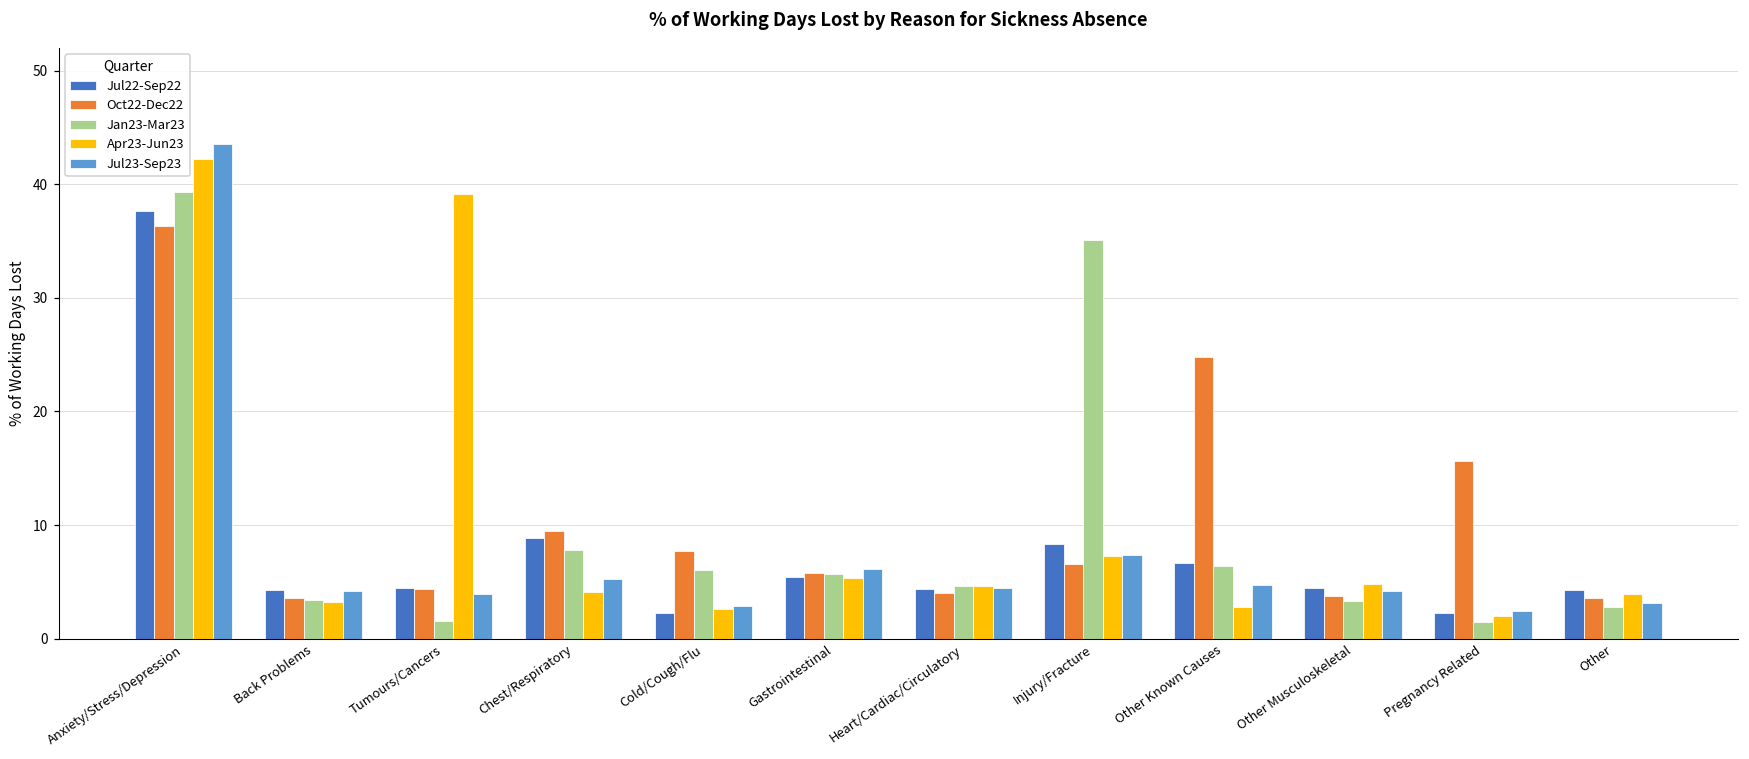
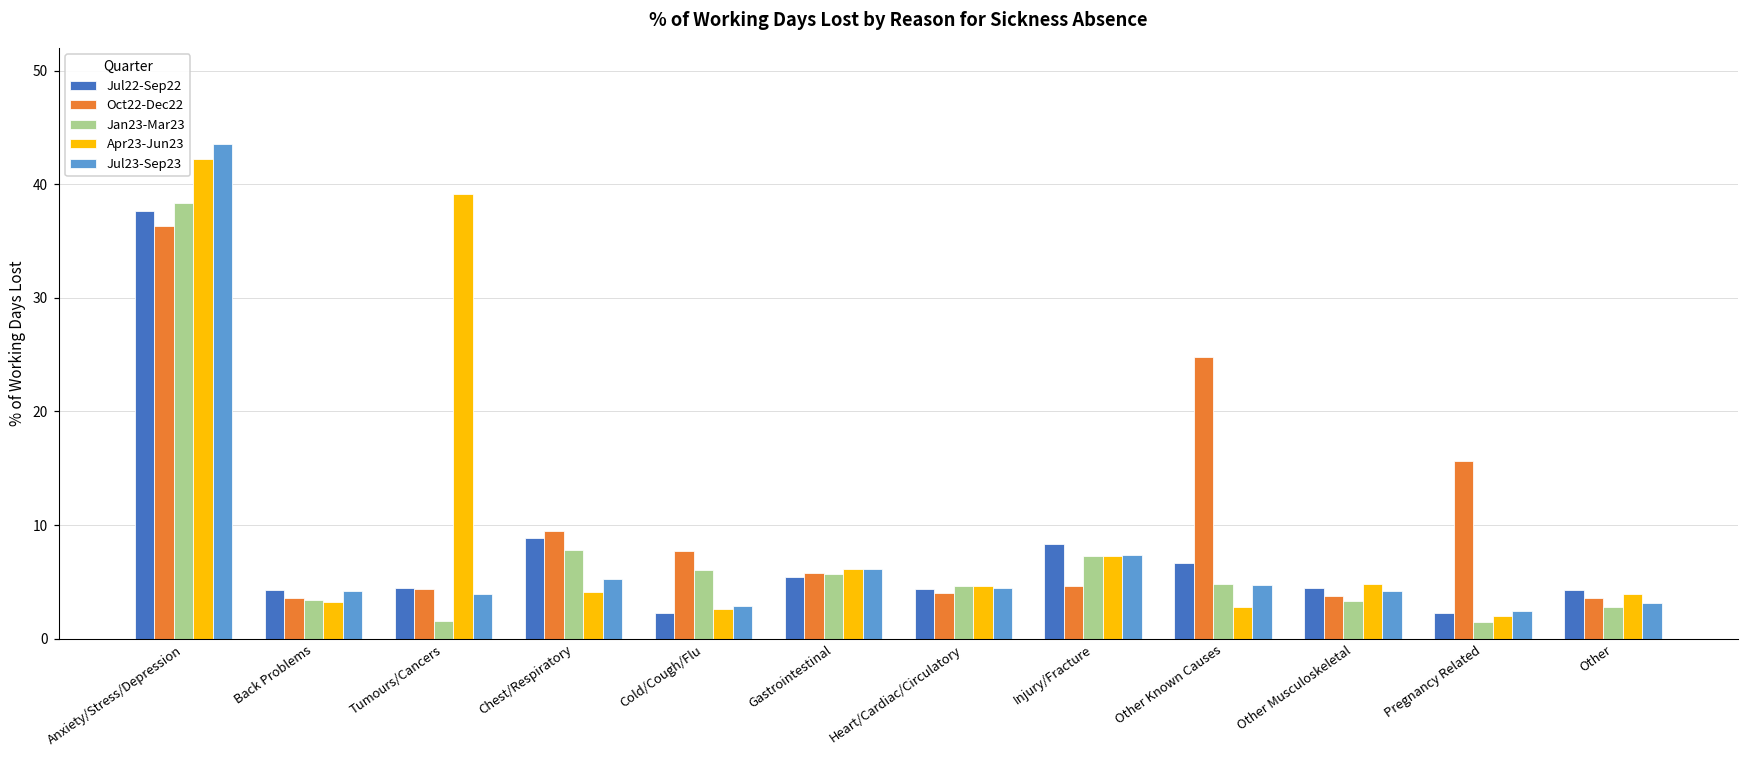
Jan23-Mar23, Anxiety/Stress/Depression: 39.3 -> 38.3
Apr23-Jun23, Gastrointestinal: 5.4 -> 6.1
Oct22-Dec22, Injury/Fracture: 6.6 -> 4.7
Jan23-Mar23, Injury/Fracture: 35.1 -> 7.3
Jan23-Mar23, Other Known Causes: 6.4 -> 4.9
